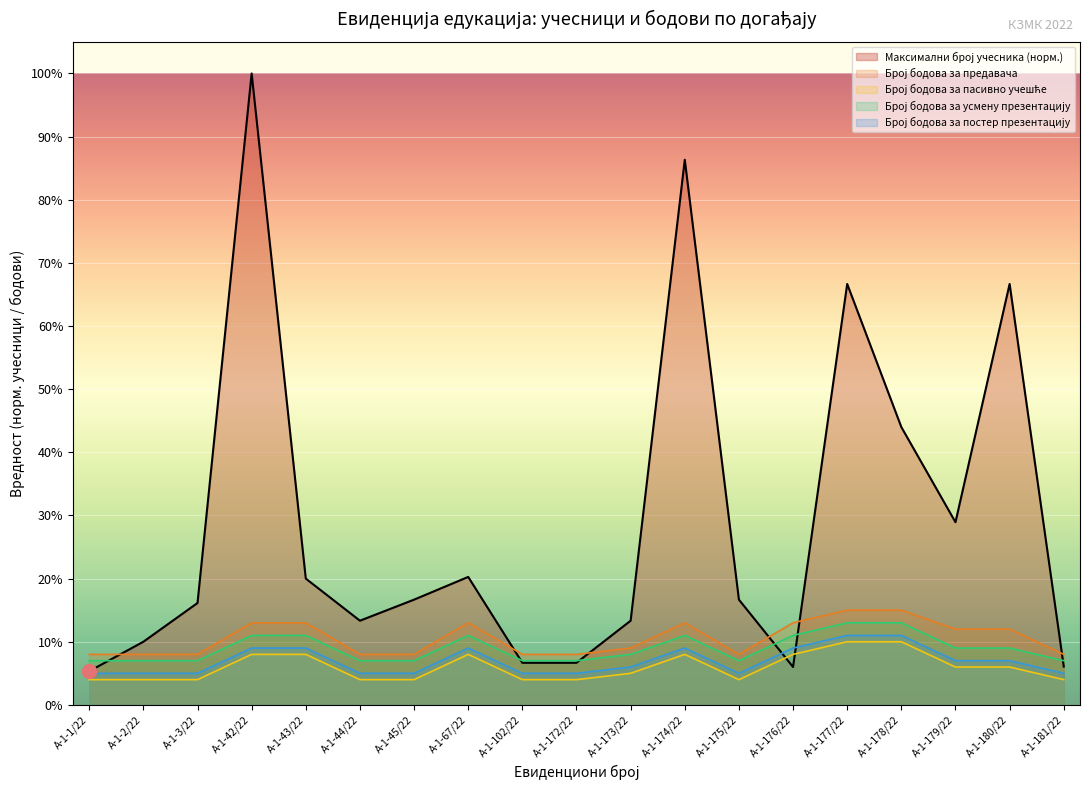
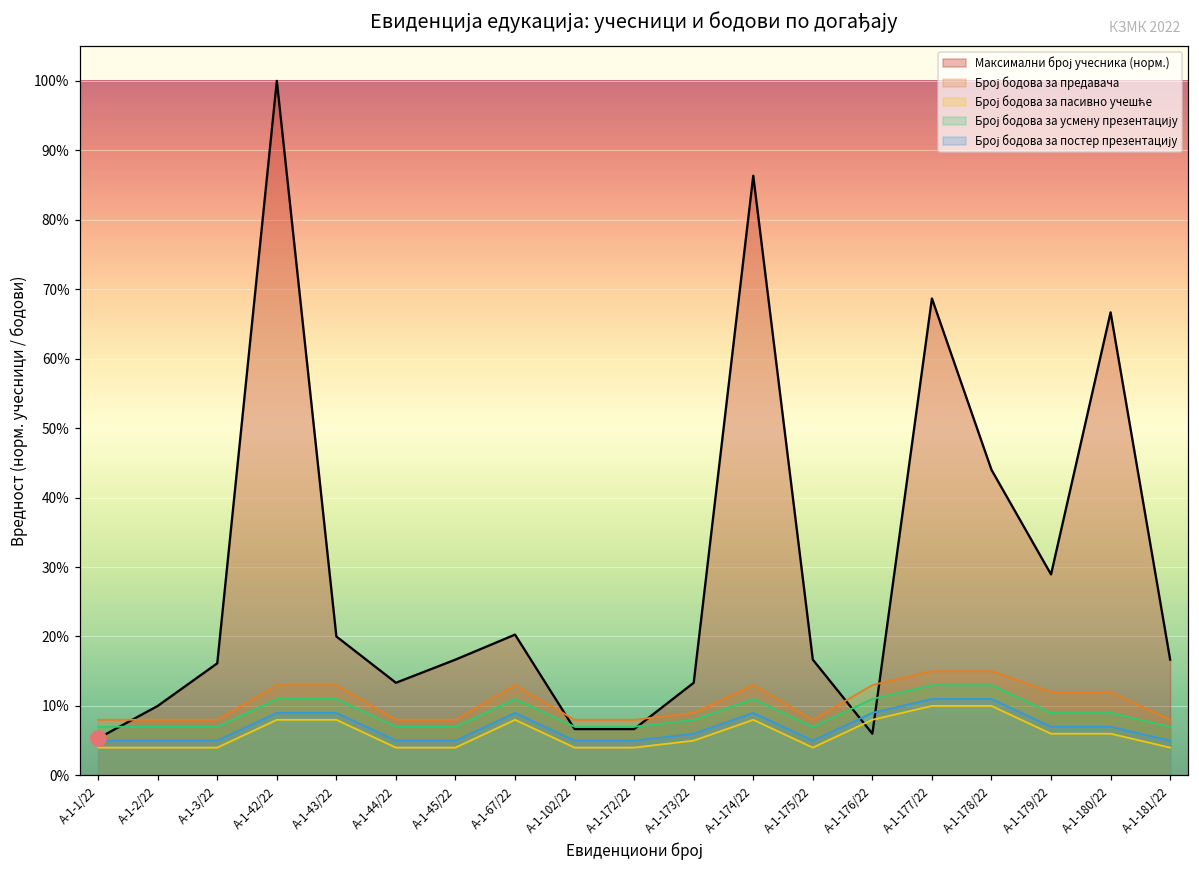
Максимални број учесника (норм.), А-1-177/22: 67% -> 69%
Максимални број учесника (норм.), А-1-181/22: 6% -> 17%
